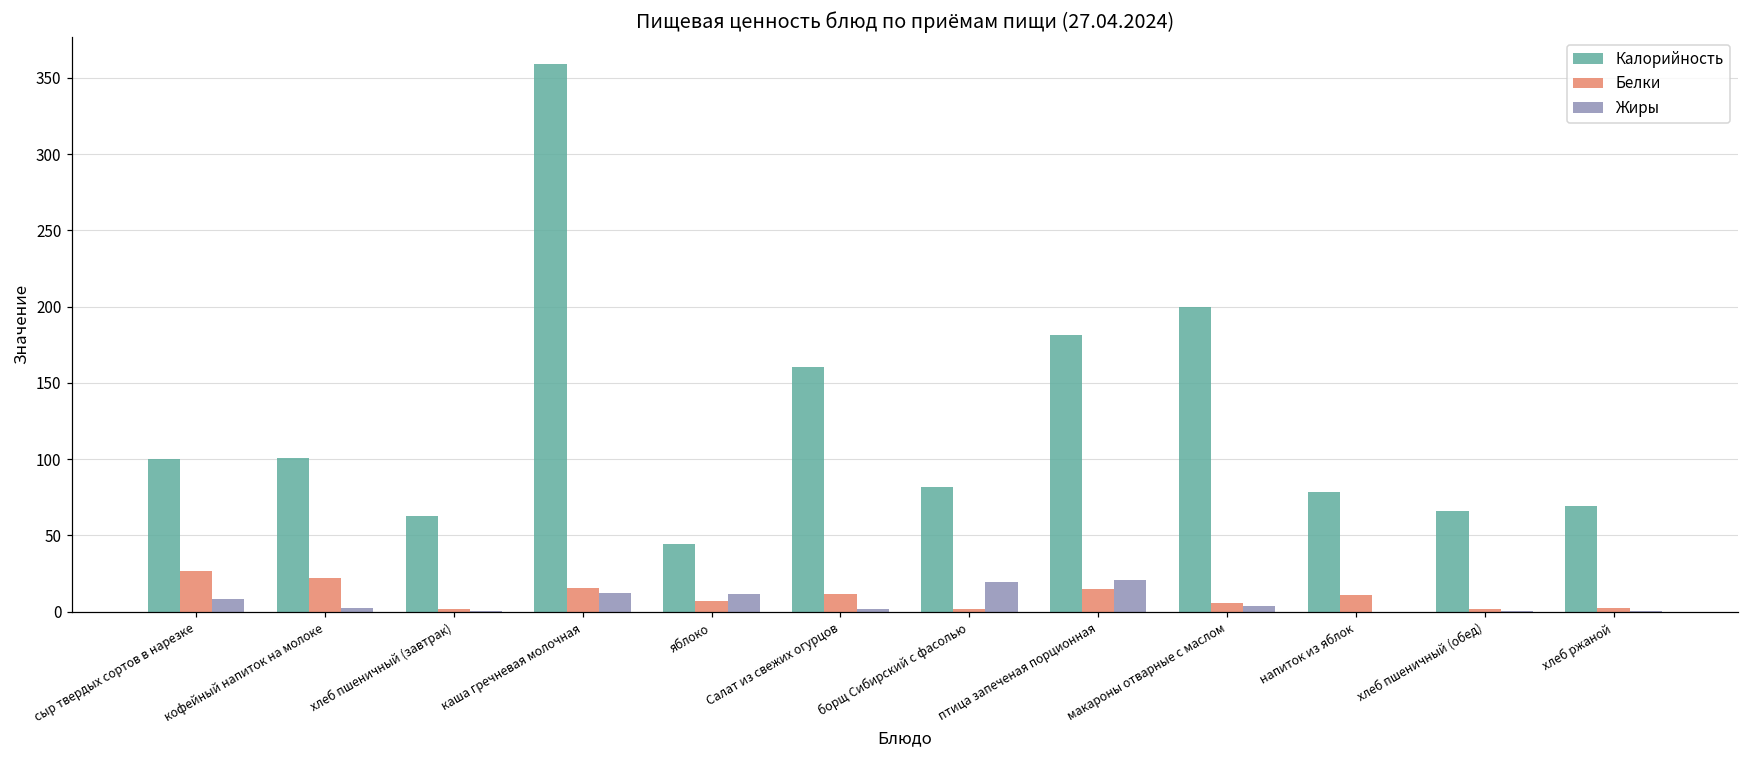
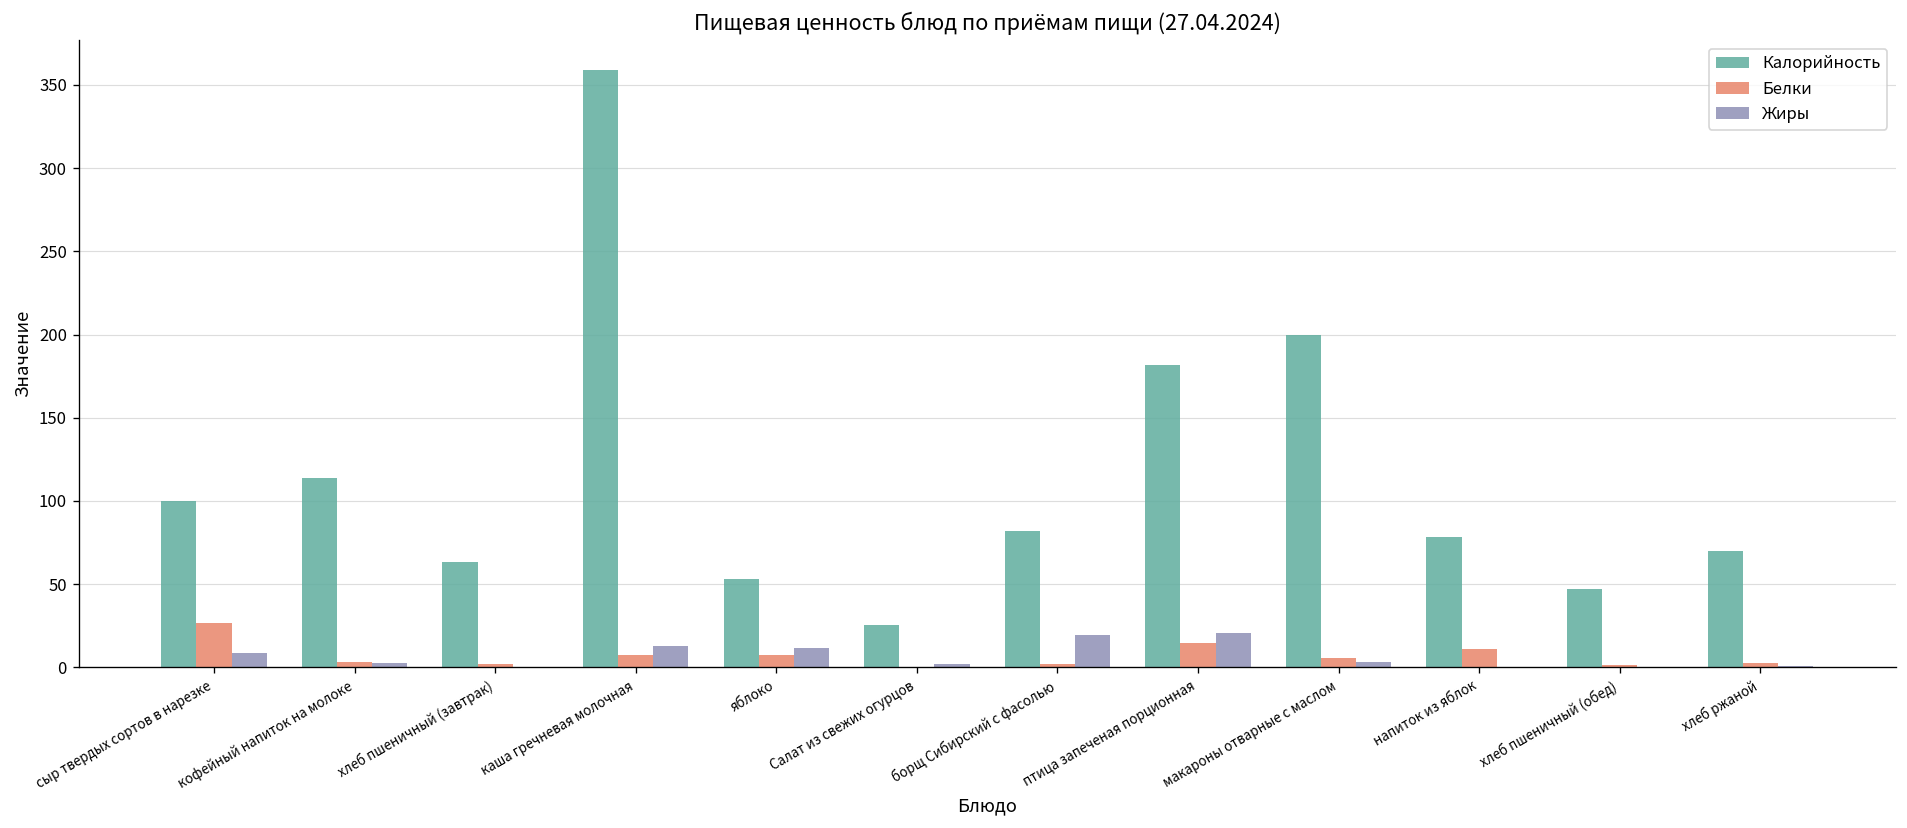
Калорийность, кофейный напиток на молоке: 101 -> 114
Белки, кофейный напиток на молоке: 22 -> 3
Белки, каша гречневая молочная: 16 -> 7
Калорийность, яблоко: 44 -> 53
Калорийность, Салат из свежих огурцов: 161 -> 26
Белки, Салат из свежих огурцов: 12 -> 0
Калорийность, хлеб пшеничный (обед): 66 -> 47
